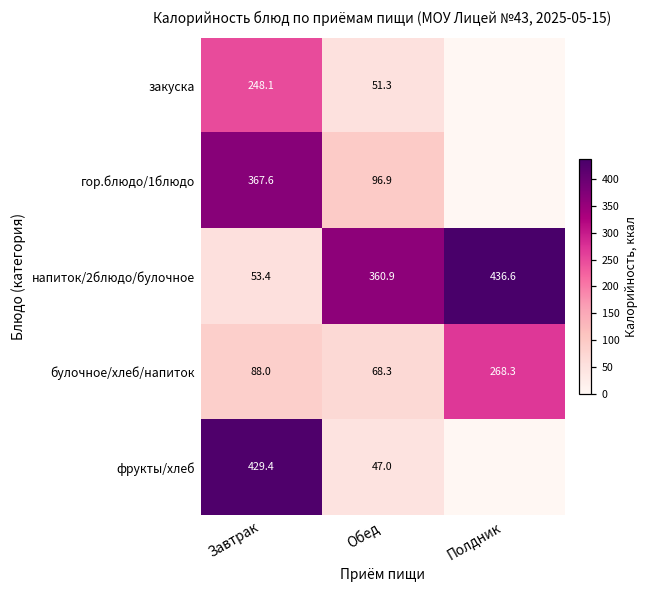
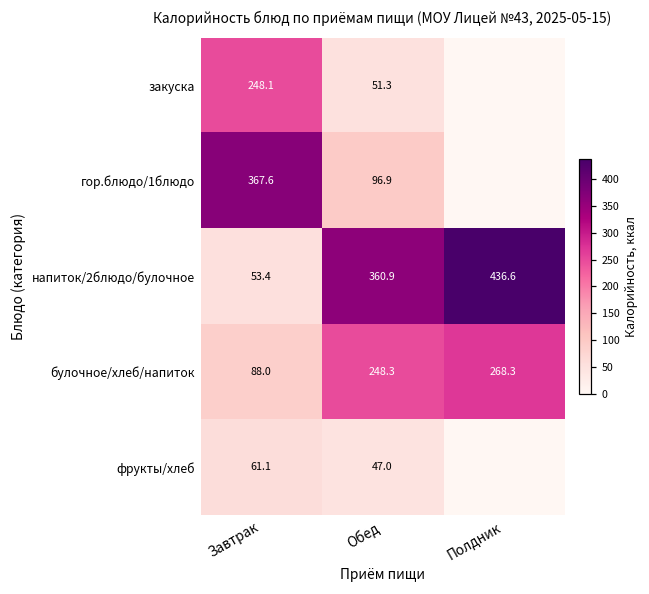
булочное/хлеб/напиток, Обед: 68.3 -> 248.3
фрукты/хлеб, Завтрак: 429.4 -> 61.1
